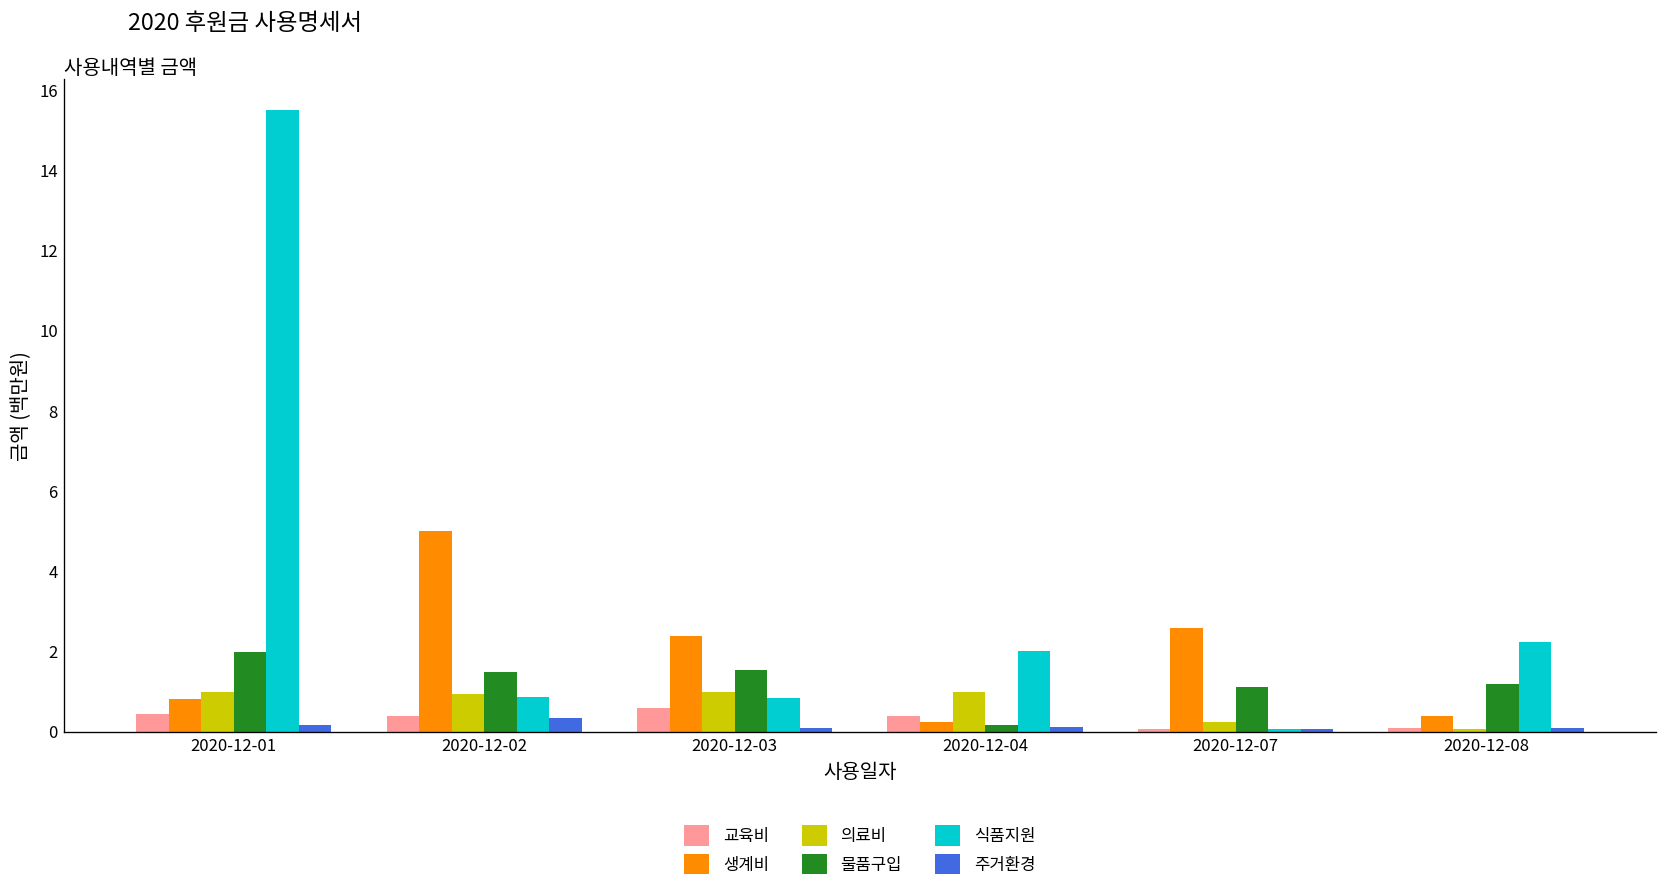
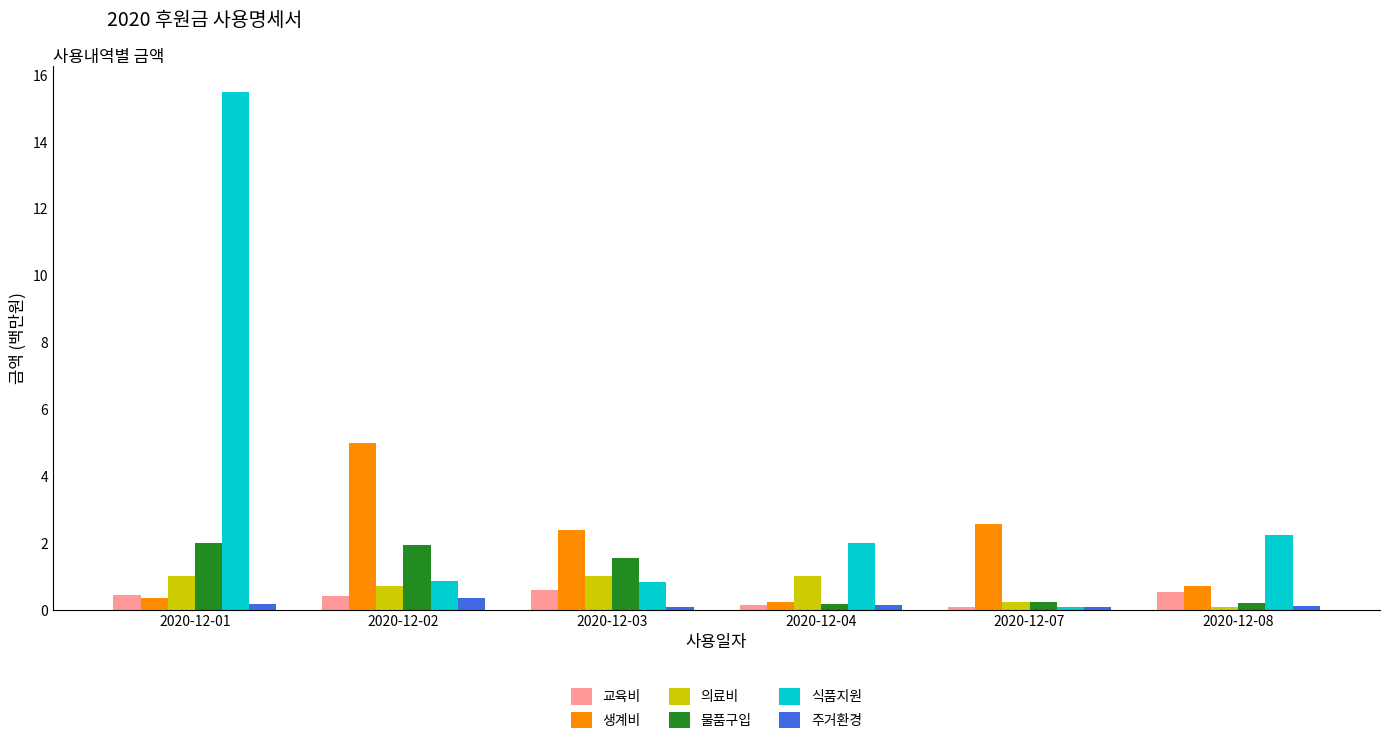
생계비, 2020-12-01: 0.8 -> 0.4
의료비, 2020-12-02: 1.0 -> 0.7
물품구입, 2020-12-02: 1.5 -> 1.9
교육비, 2020-12-04: 0.4 -> 0.1
물품구입, 2020-12-07: 1.1 -> 0.2
교육비, 2020-12-08: 0.1 -> 0.5
생계비, 2020-12-08: 0.4 -> 0.7
물품구입, 2020-12-08: 1.2 -> 0.2
